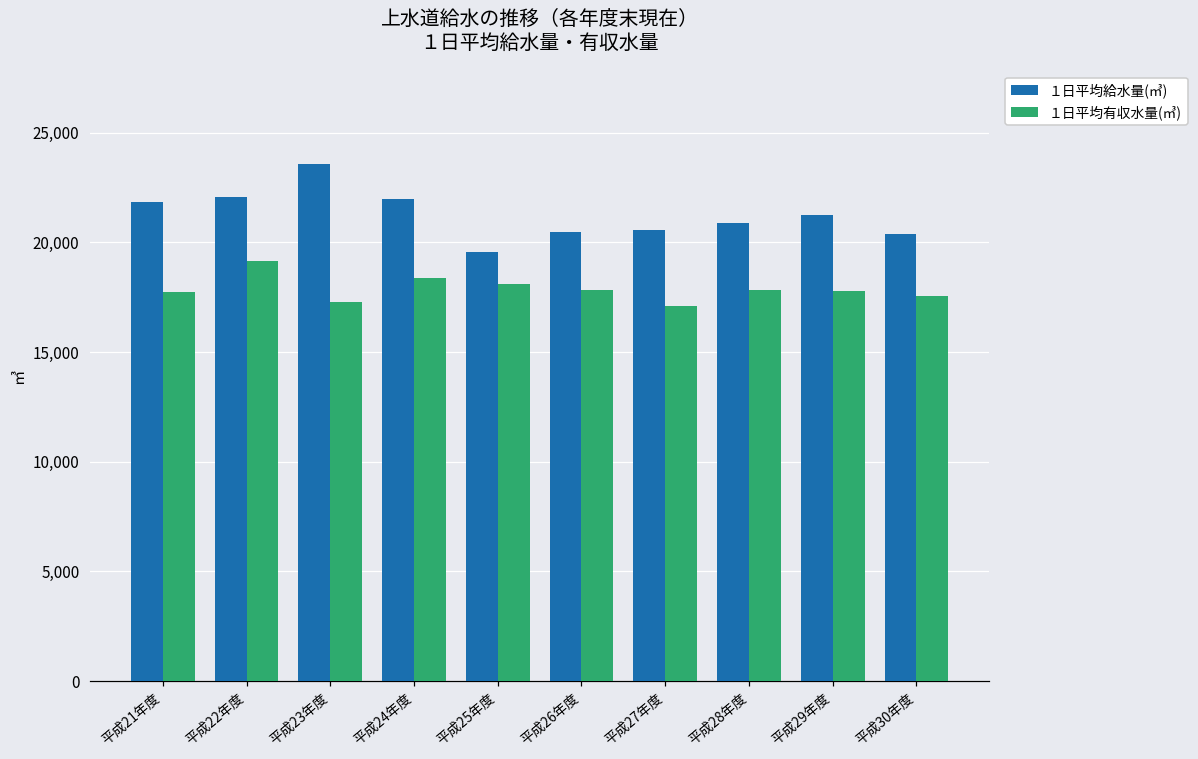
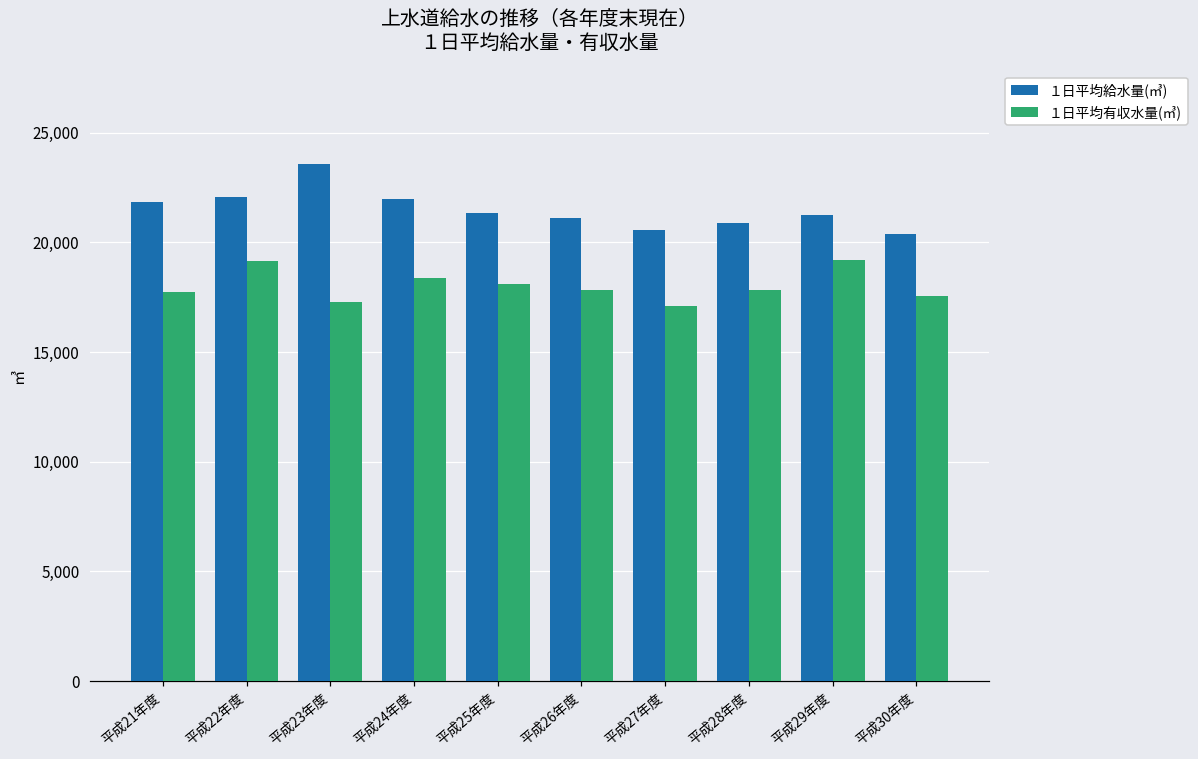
１日平均給水量(㎥), 平成25年度: 19,600 -> 21,400
１日平均給水量(㎥), 平成26年度: 20,500 -> 21,100
１日平均有収水量(㎥), 平成29年度: 17,800 -> 19,200
